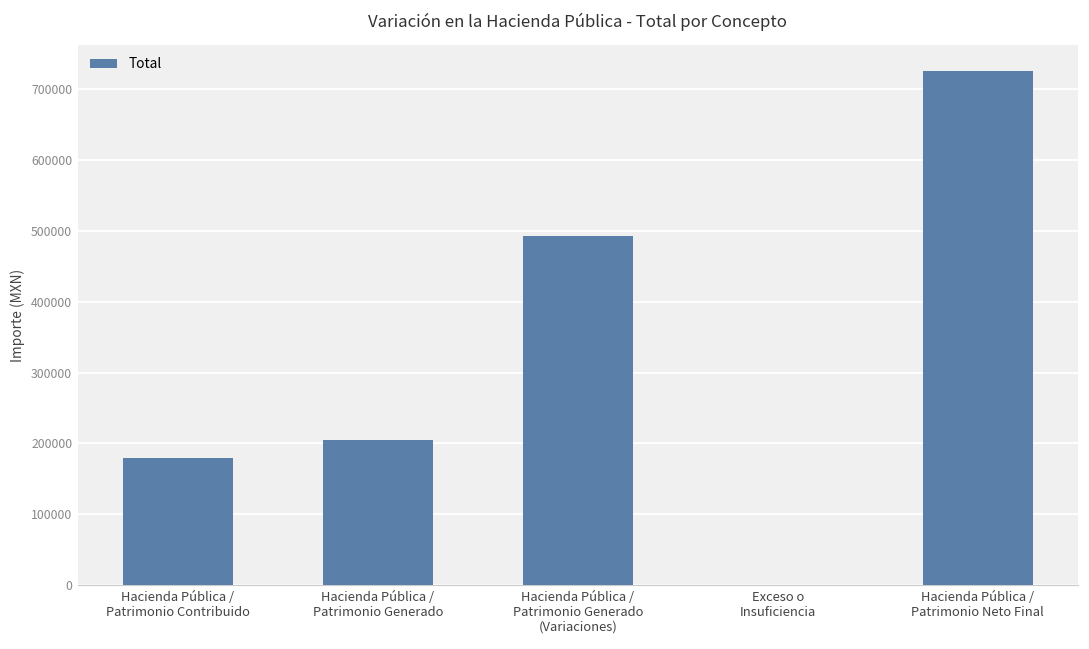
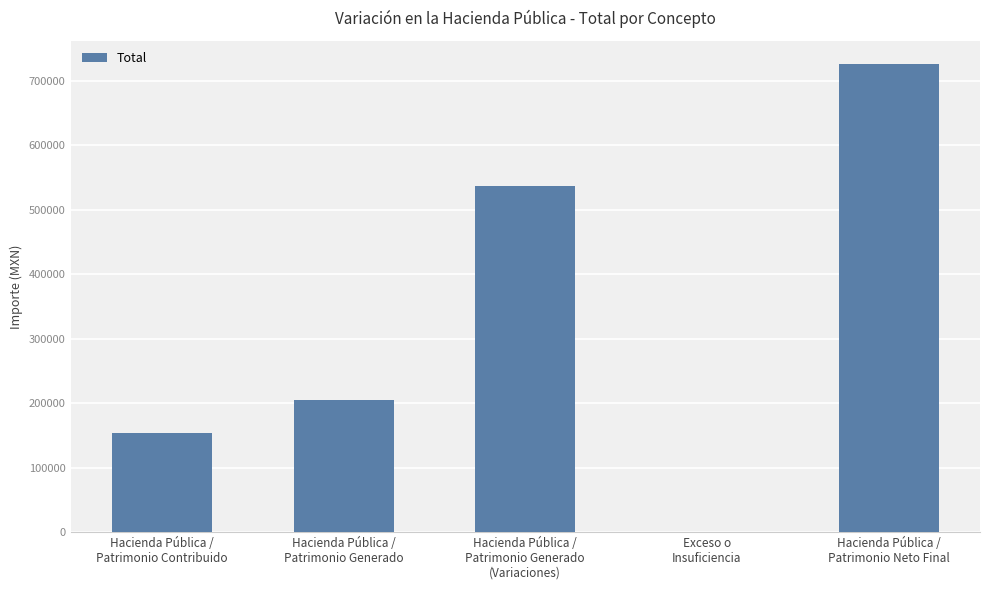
Hacienda Pública / Patrimonio Contribuido: 180000 -> 150000
Hacienda Pública / Patrimonio Generado (Variaciones): 490000 -> 540000
